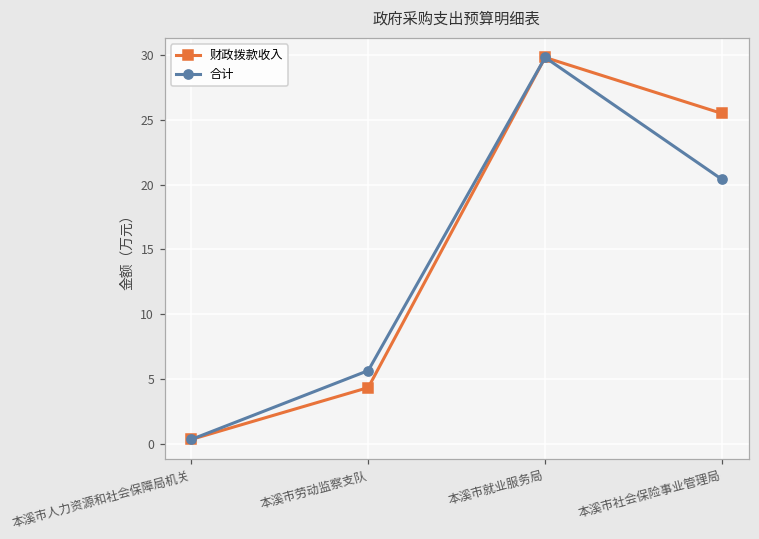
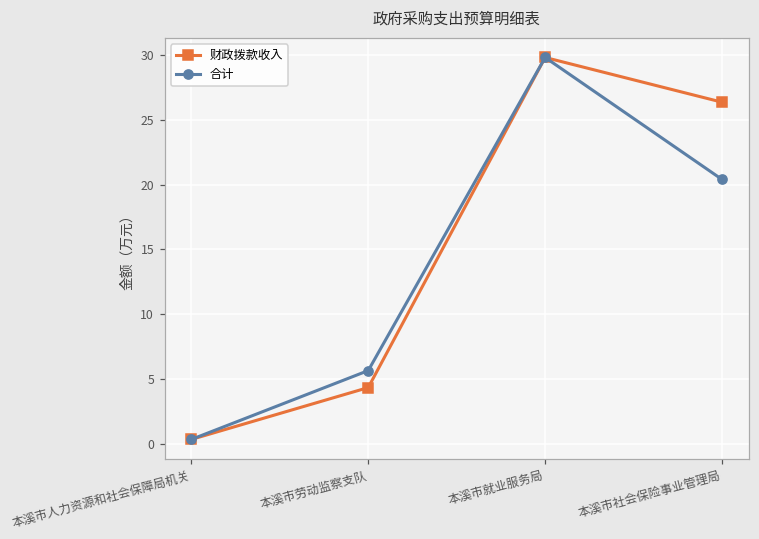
财政拨款收入, 本溪市社会保险事业管理局: 25.5 -> 26.4
